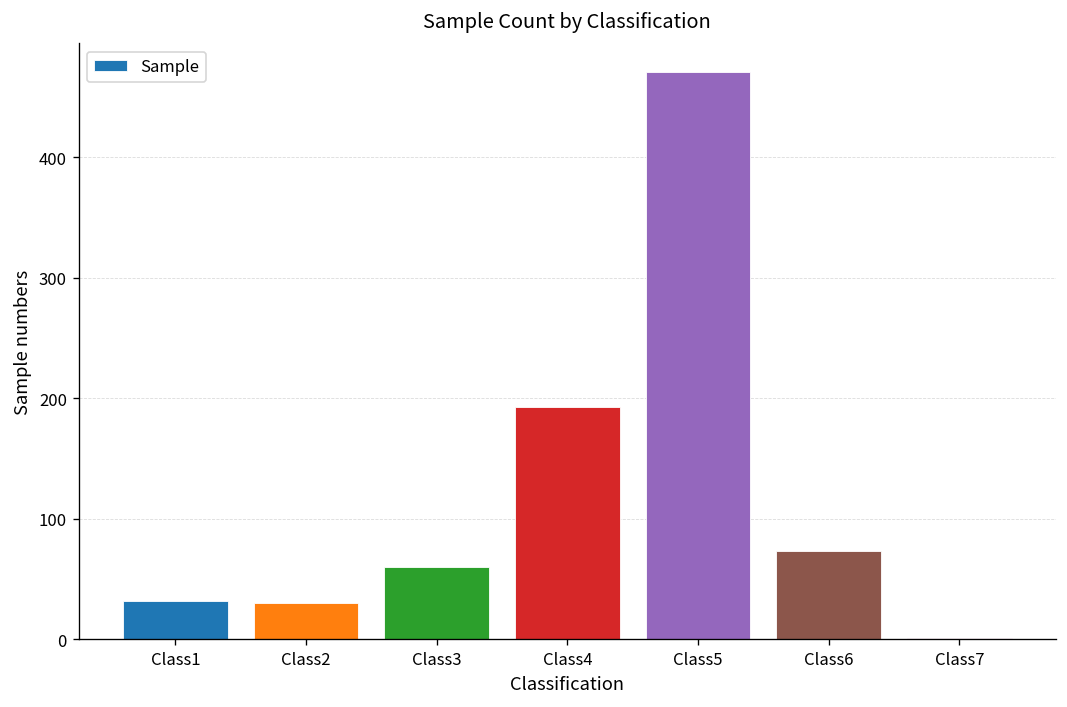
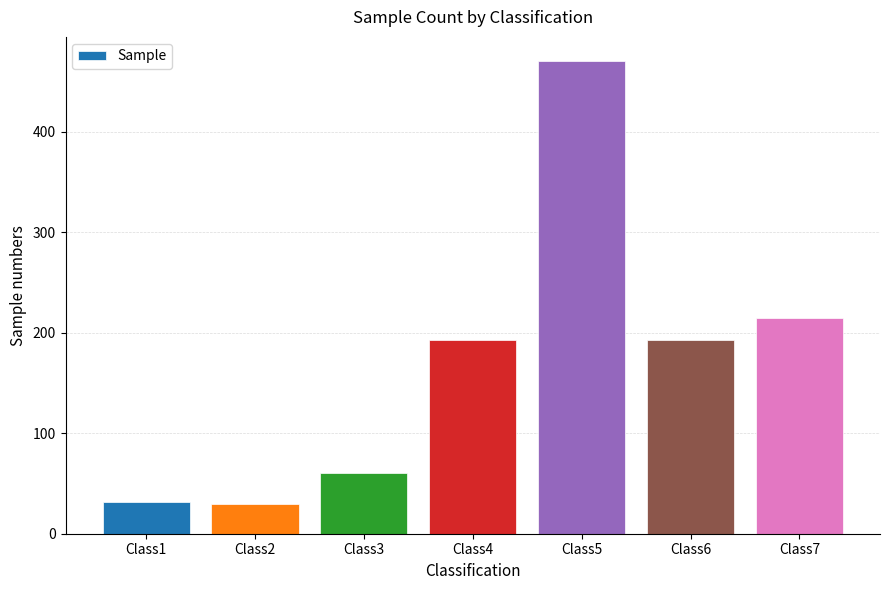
Class6: 73 -> 193
Class7: 1 -> 215
